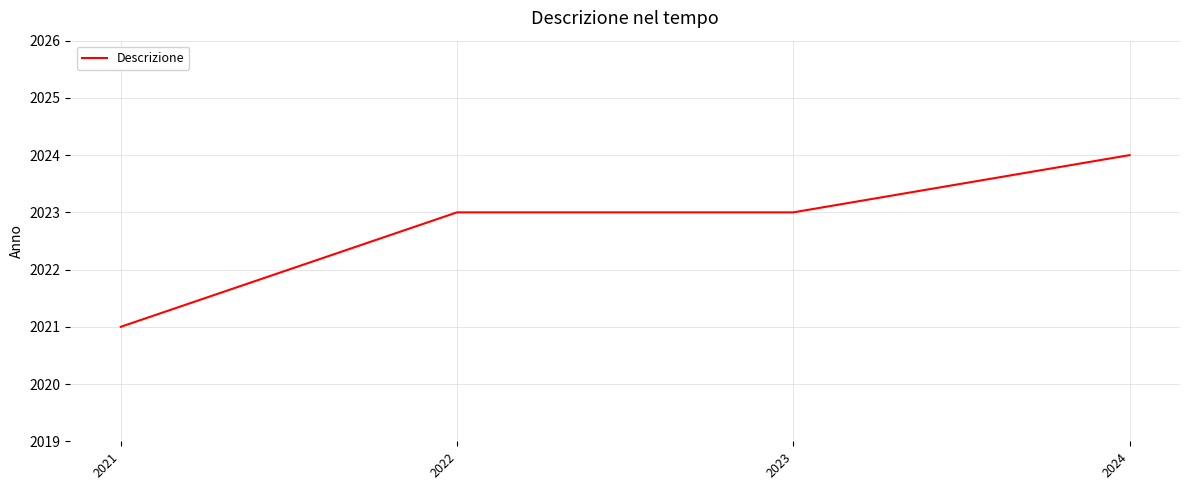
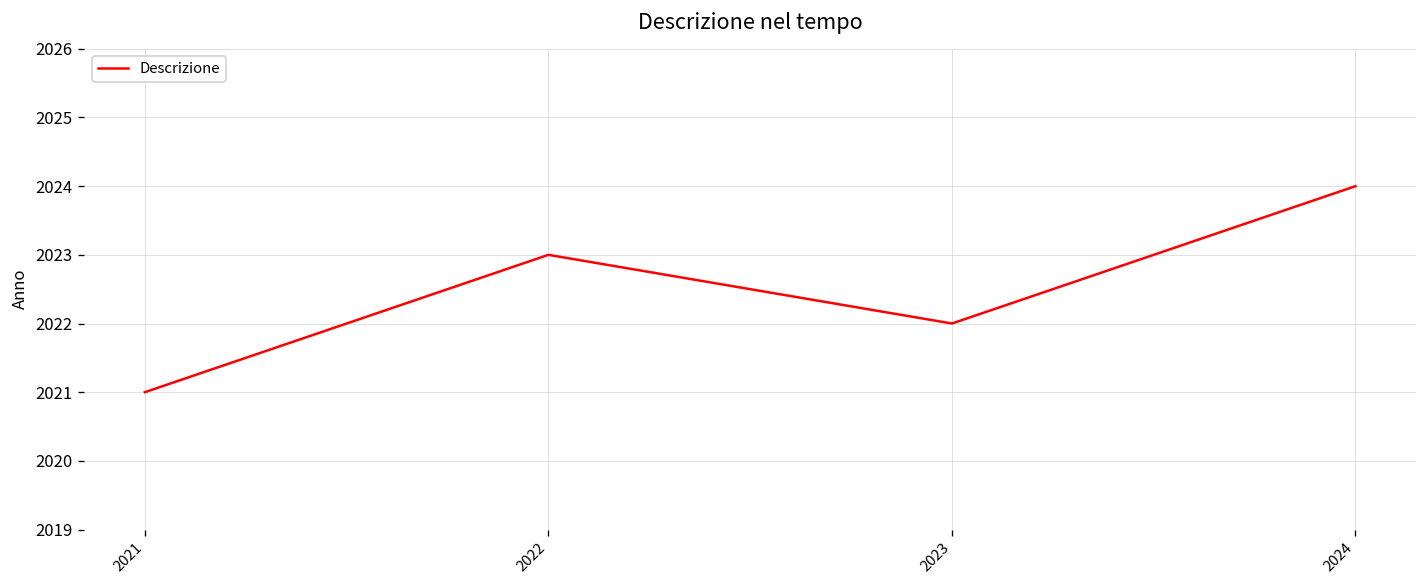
2023: 2023 -> 2022
